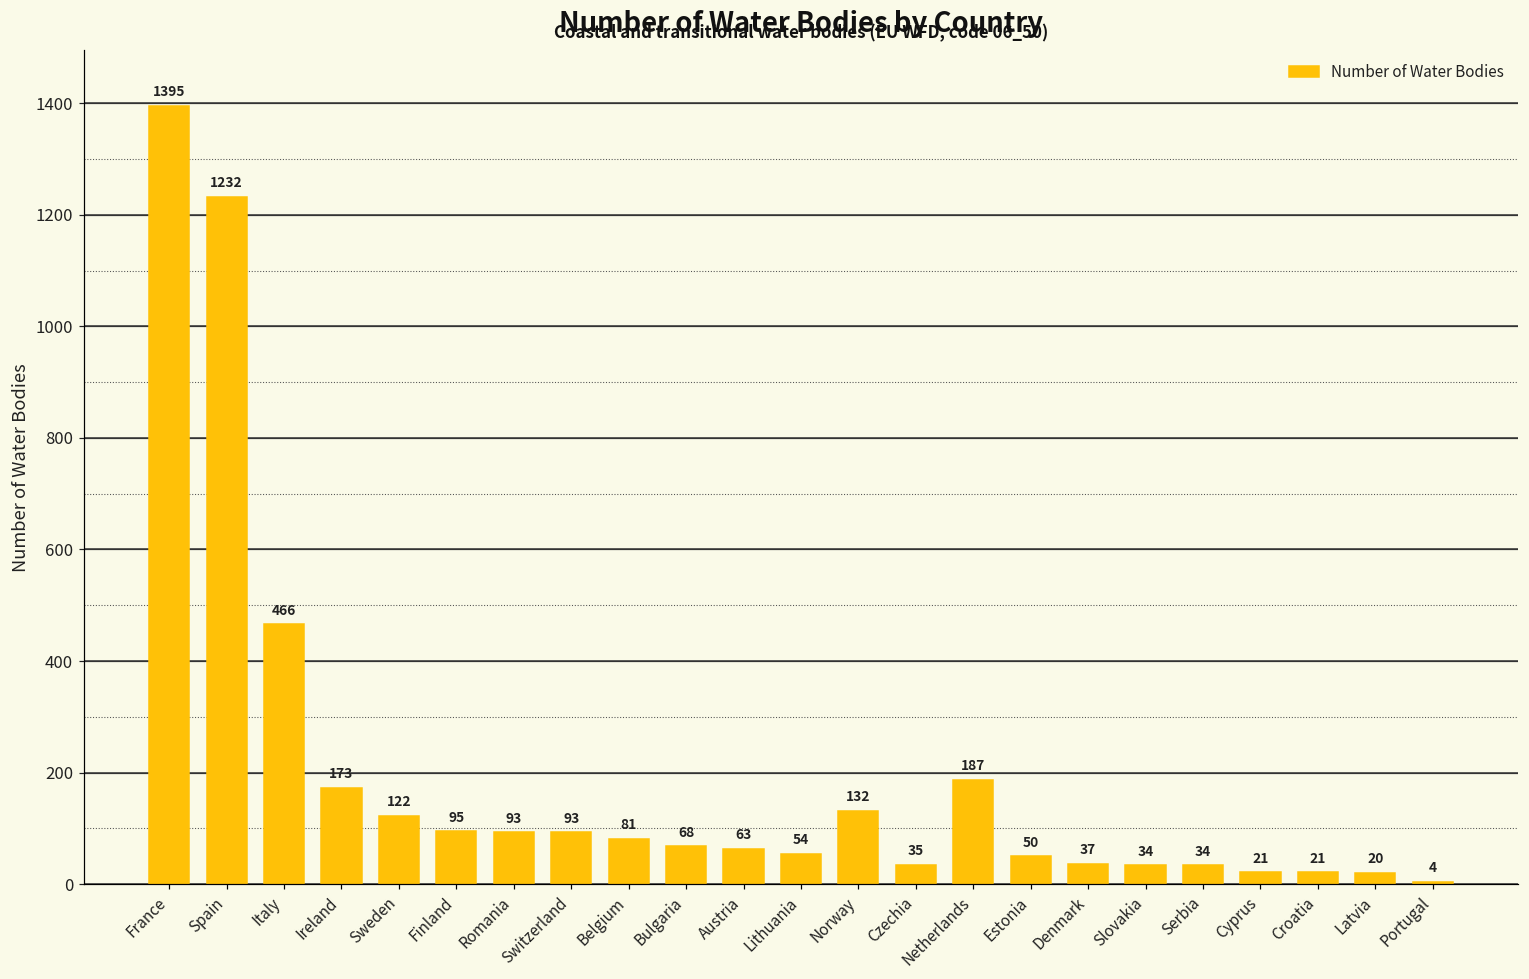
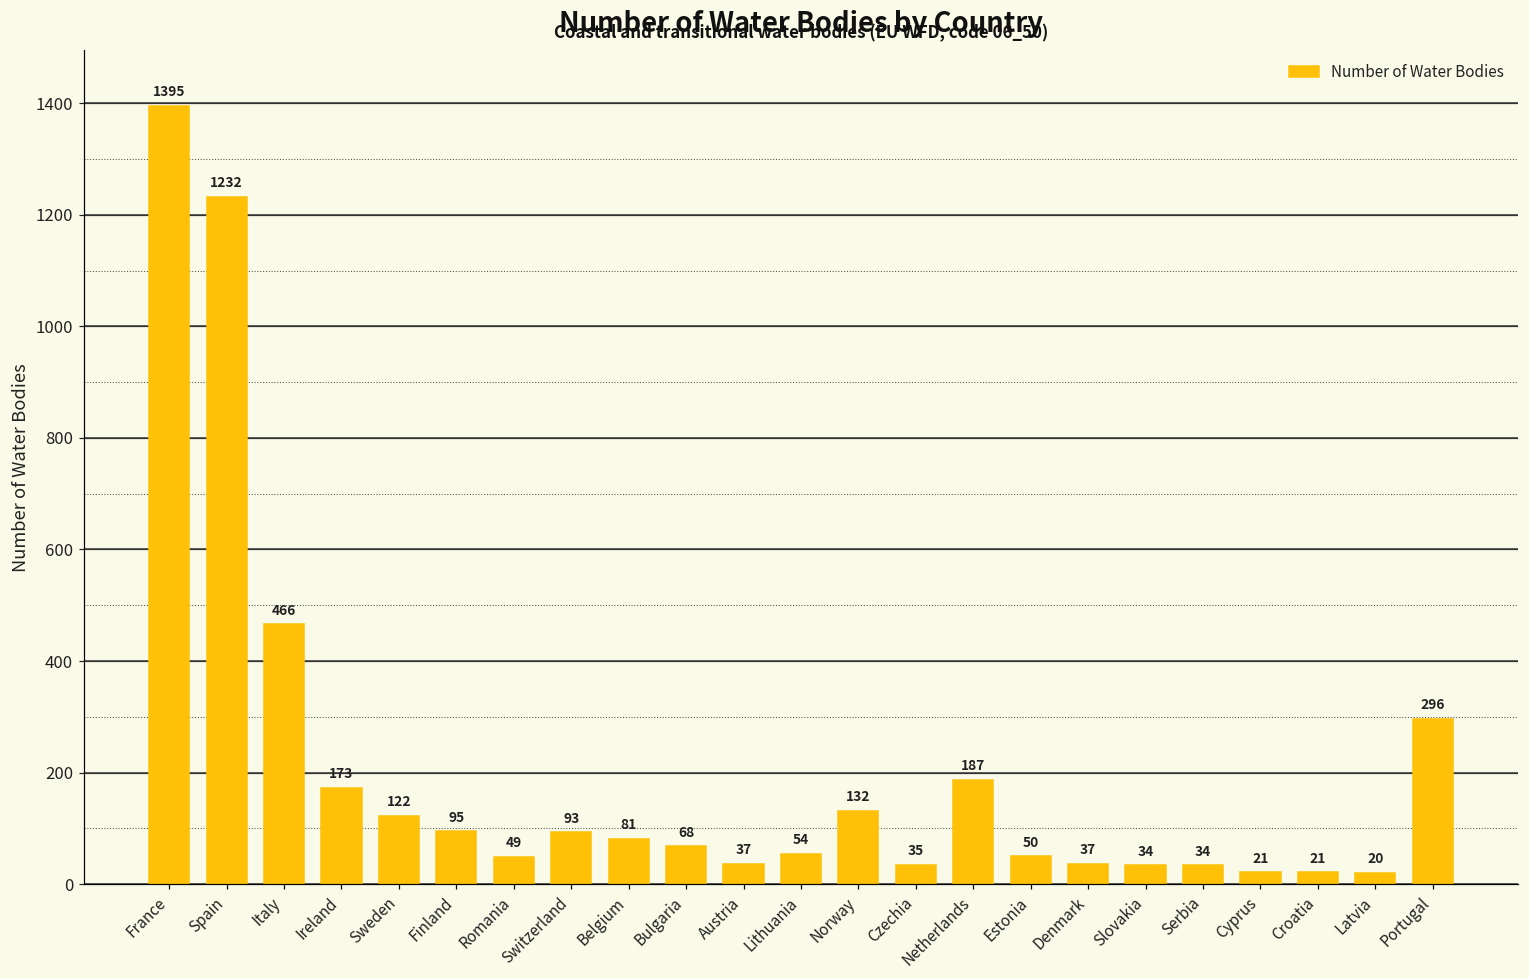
Romania: 93 -> 49
Austria: 63 -> 37
Portugal: 4 -> 296
